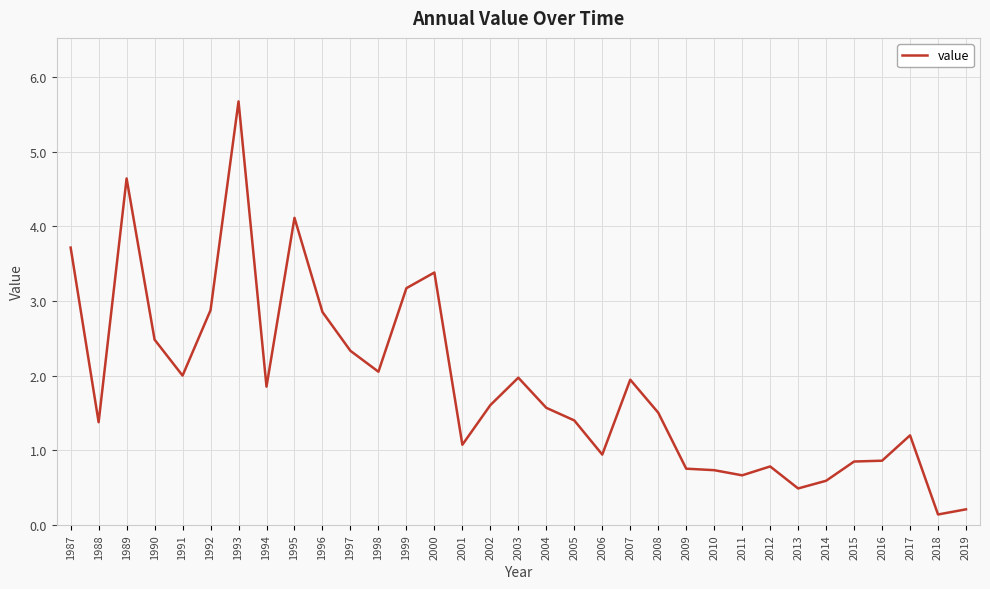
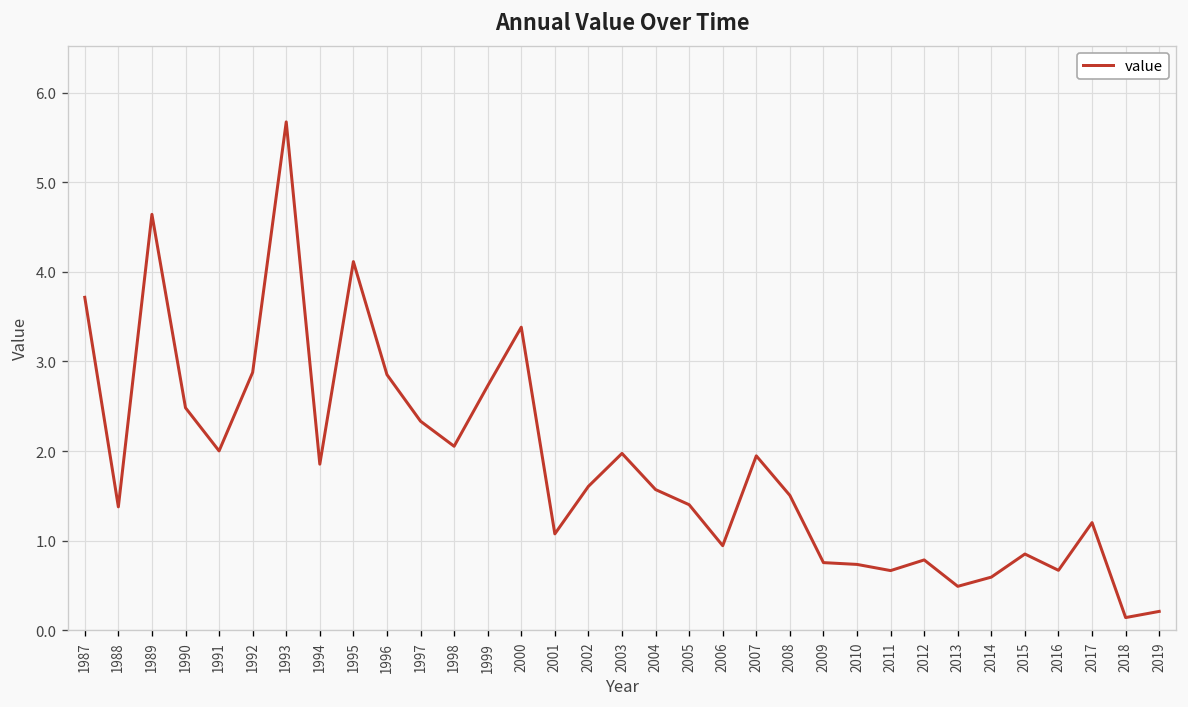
1999: 3.2 -> 2.7
2016: 0.9 -> 0.7
